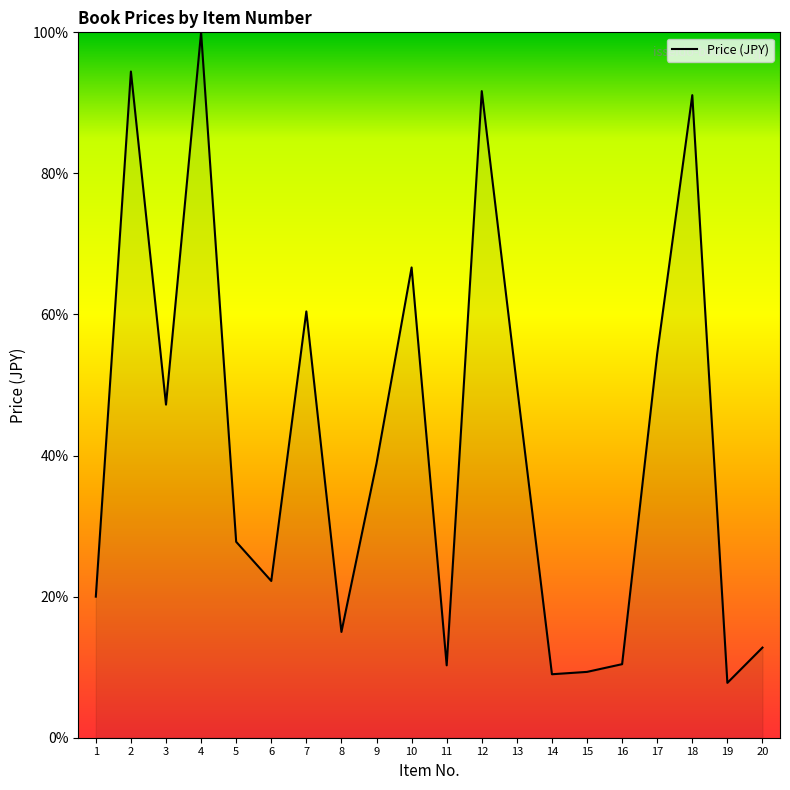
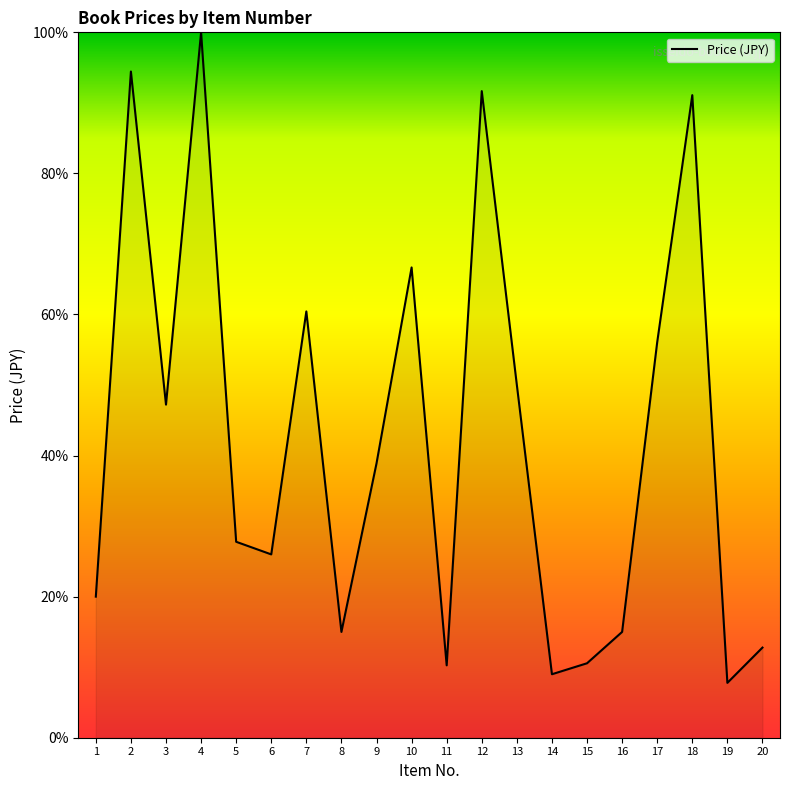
6: 22% -> 26%
15: 9% -> 11%
16: 10% -> 15%
17: 54% -> 56%
